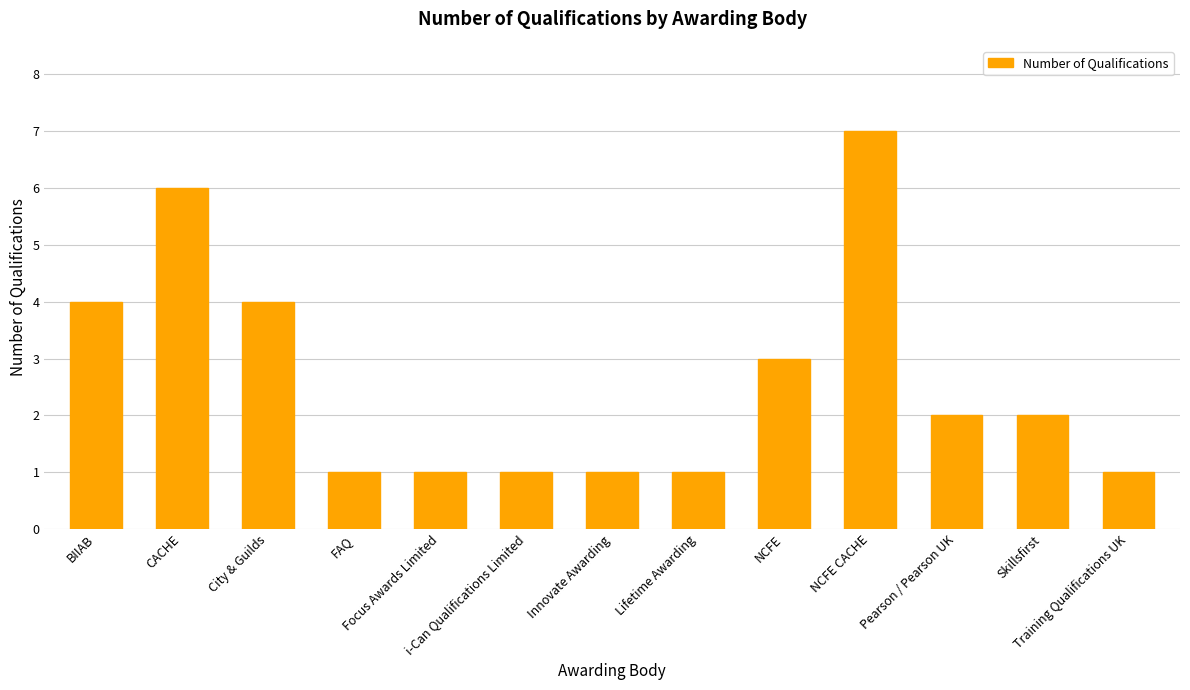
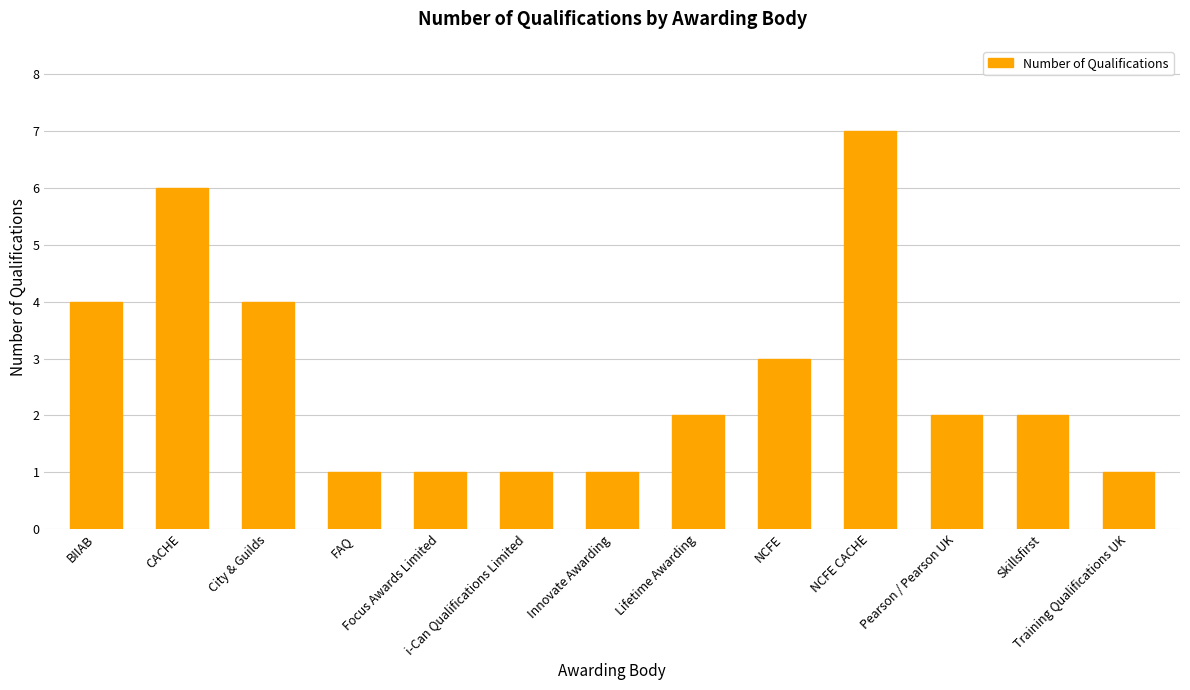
Lifetime Awarding: 1 -> 2
